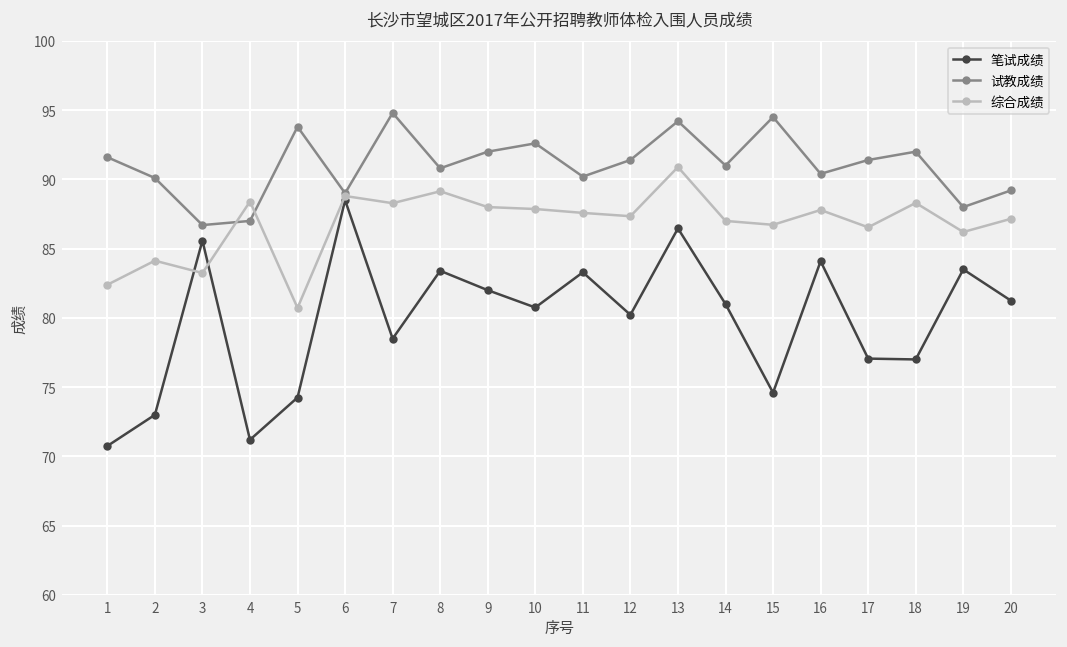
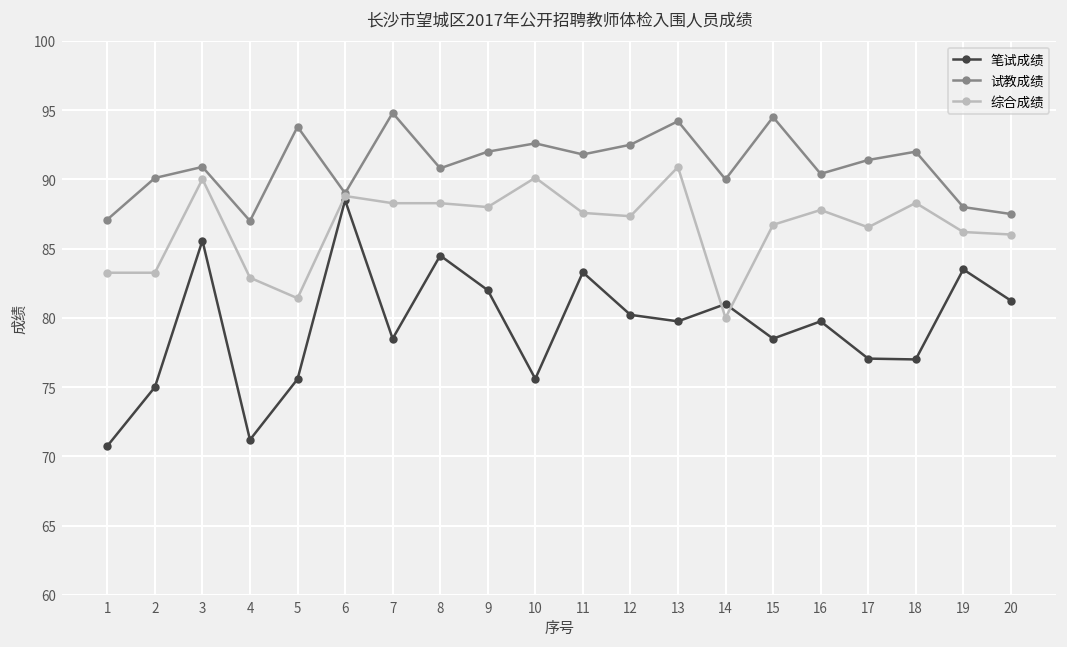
试教成绩, 1: 91.6 -> 87.1
综合成绩, 1: 82.4 -> 83.3
笔试成绩, 2: 73 -> 75
综合成绩, 2: 84.1 -> 83.3
试教成绩, 3: 86.7 -> 90.9
综合成绩, 3: 83.2 -> 90.0
综合成绩, 4: 88.4 -> 82.9
笔试成绩, 5: 74.3 -> 75.6
综合成绩, 5: 80.7 -> 81.4
笔试成绩, 8: 83.4 -> 84.5
综合成绩, 8: 89.1 -> 88.3
笔试成绩, 10: 80.8 -> 75.6
综合成绩, 10: 87.9 -> 90.1
试教成绩, 11: 90.2 -> 91.8
试教成绩, 12: 91.4 -> 92.5
笔试成绩, 13: 86.5 -> 79.8
试教成绩, 14: 91 -> 90
综合成绩, 14: 87 -> 80
笔试成绩, 15: 74.6 -> 78.5
笔试成绩, 16: 84.1 -> 79.8
试教成绩, 20: 89.2 -> 87.5
综合成绩, 20: 87.2 -> 86.0
